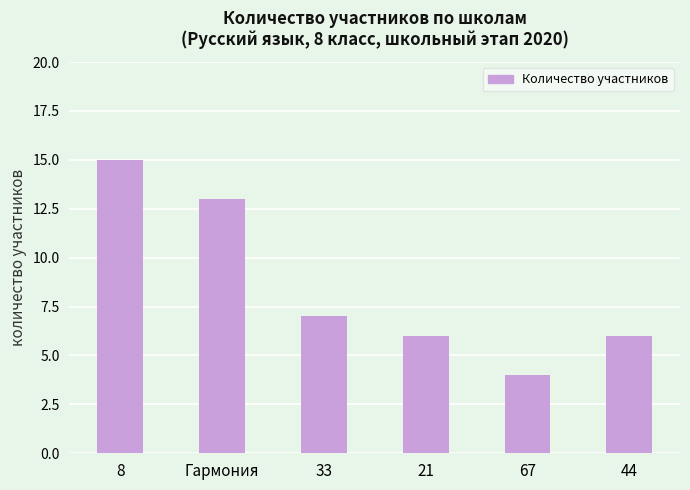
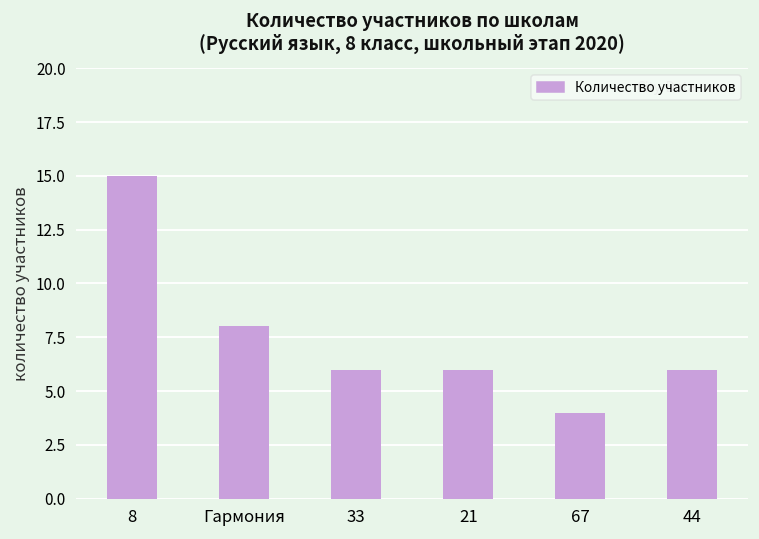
Гармония: 13 -> 8
33: 7 -> 6
